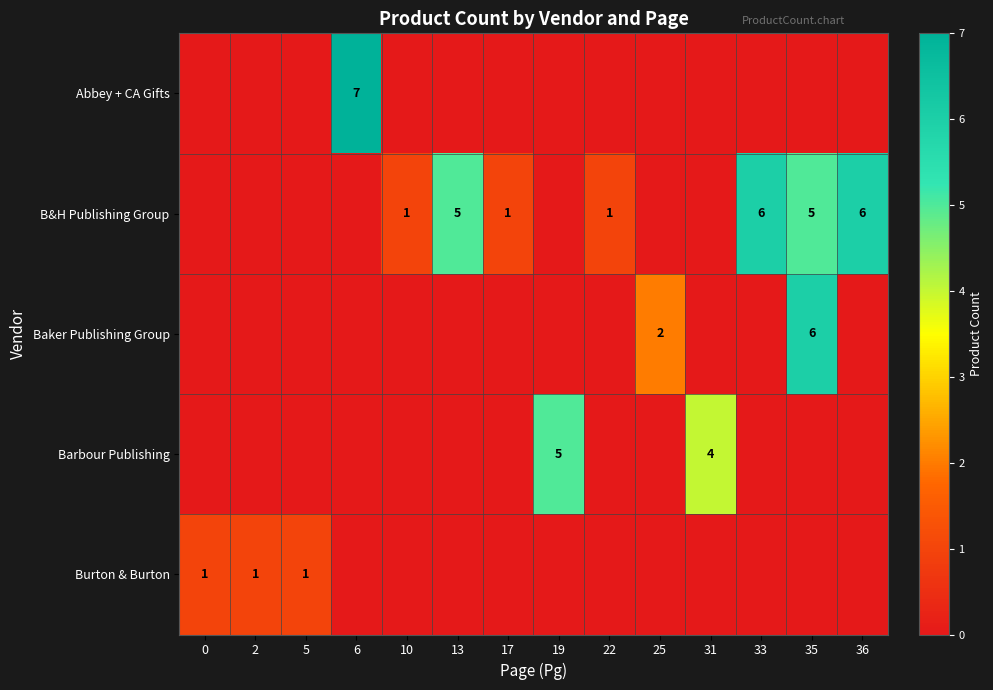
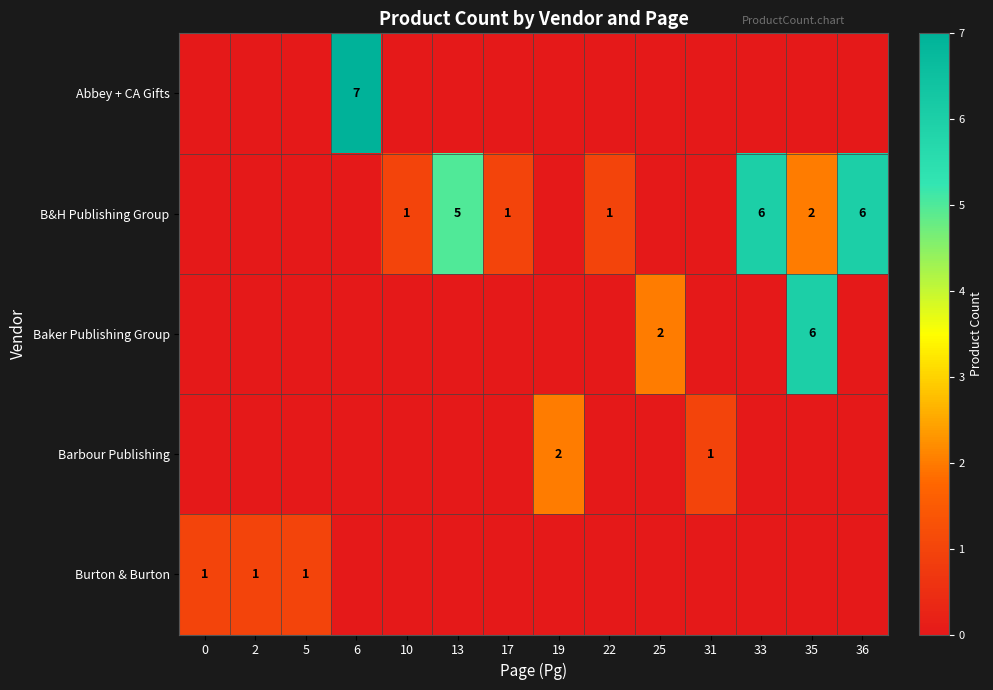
B&H Publishing Group, 35: 5 -> 2
Barbour Publishing, 19: 5 -> 2
Barbour Publishing, 31: 4 -> 1
